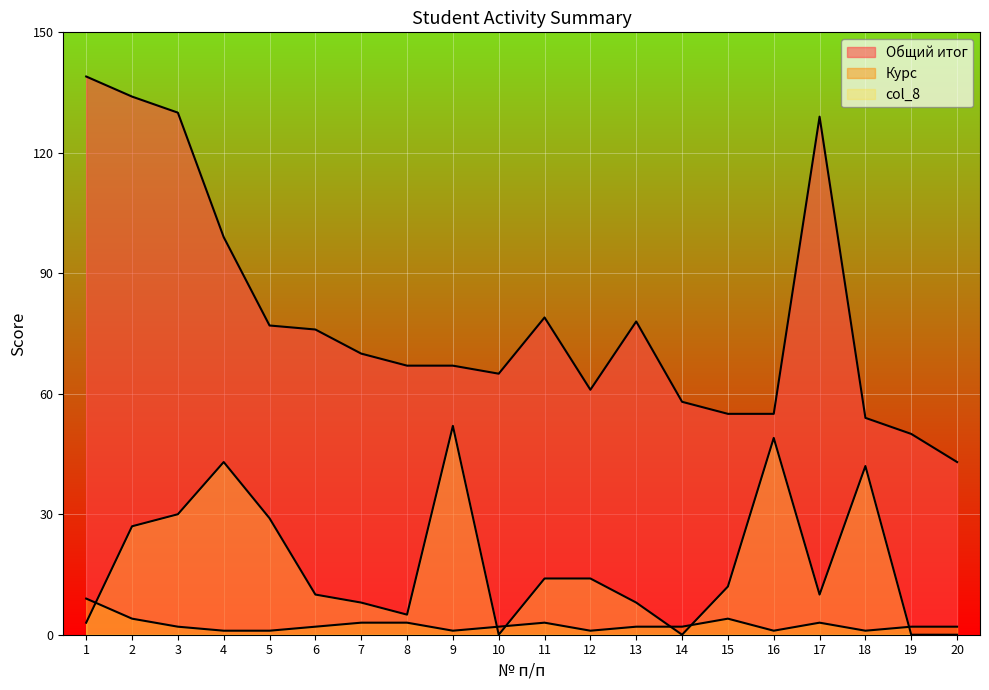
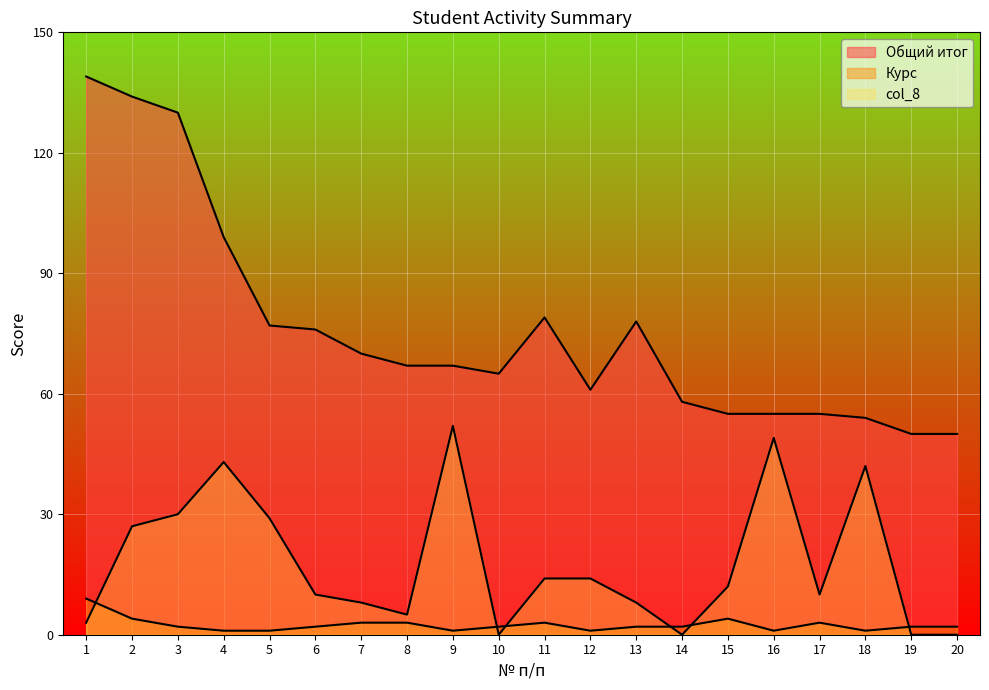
Общий итог, 17: 129 -> 55
Общий итог, 20: 43 -> 50
